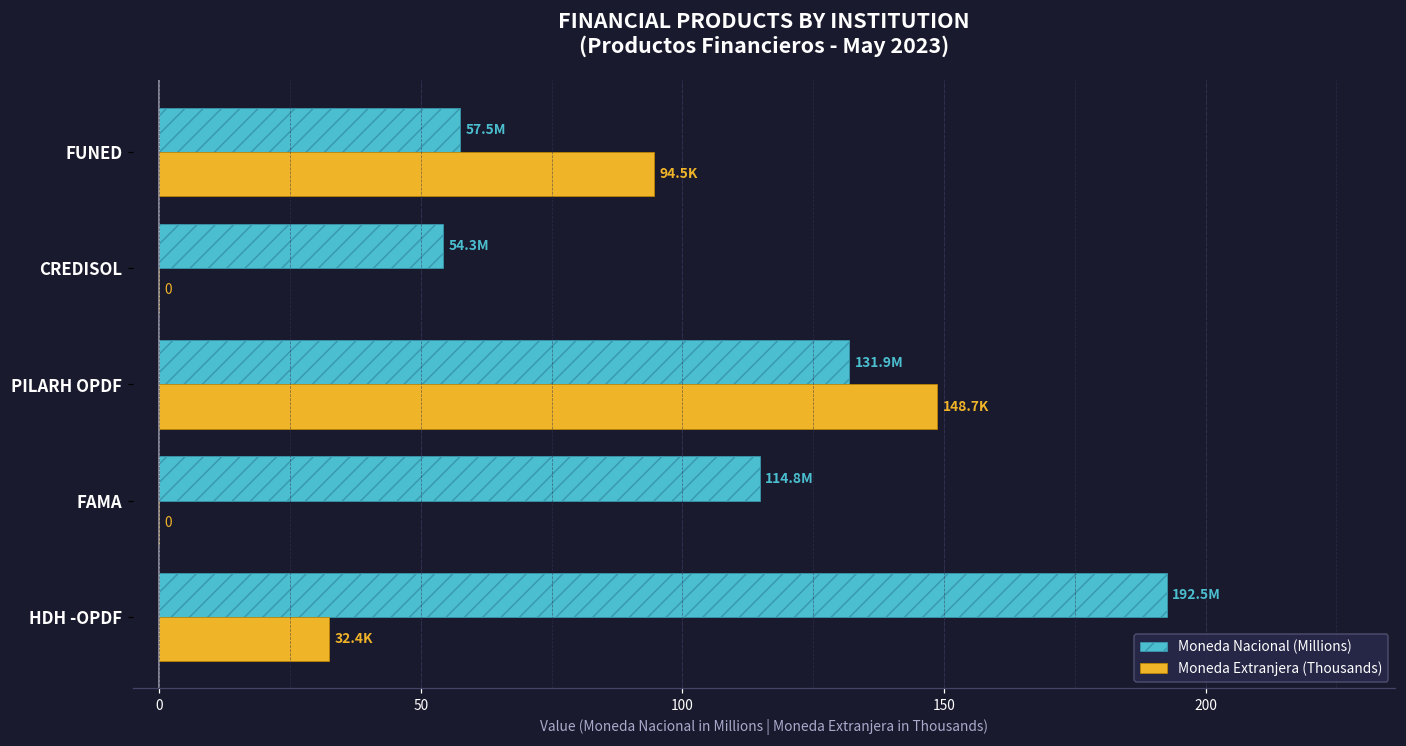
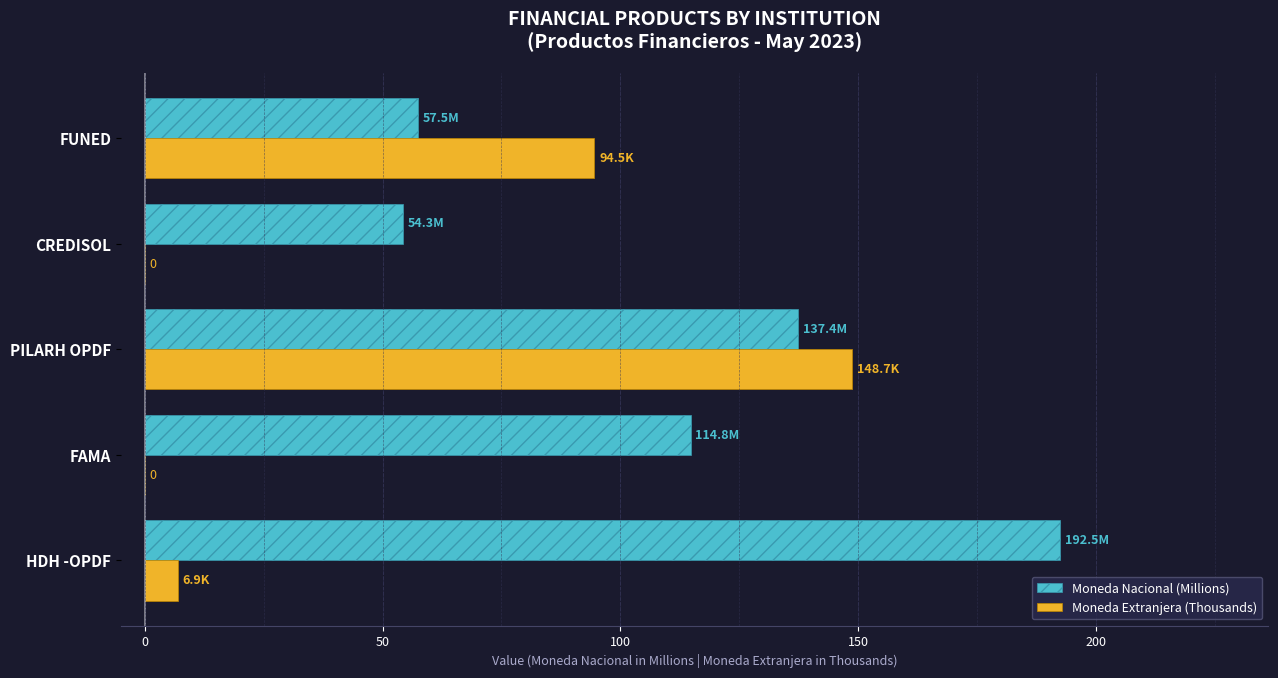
Moneda Nacional (Millions), PILARH OPDF: 131.9M -> 137.4M
Moneda Extranjera (Thousands), HDH -OPDF: 32.4K -> 6.9K
